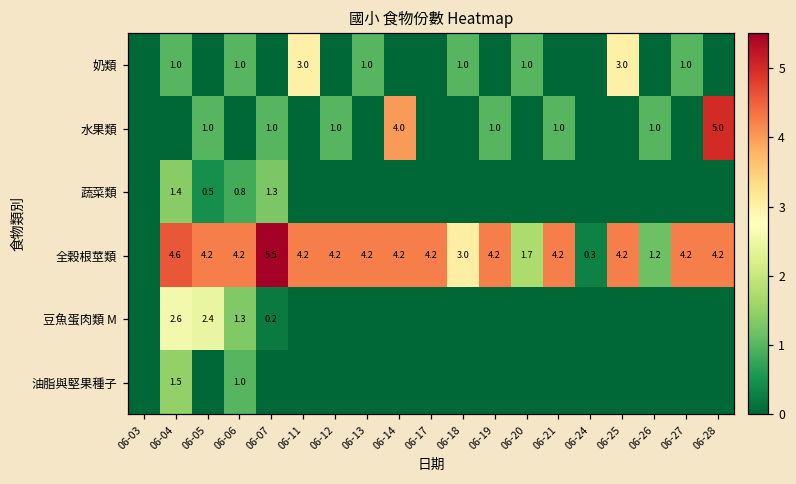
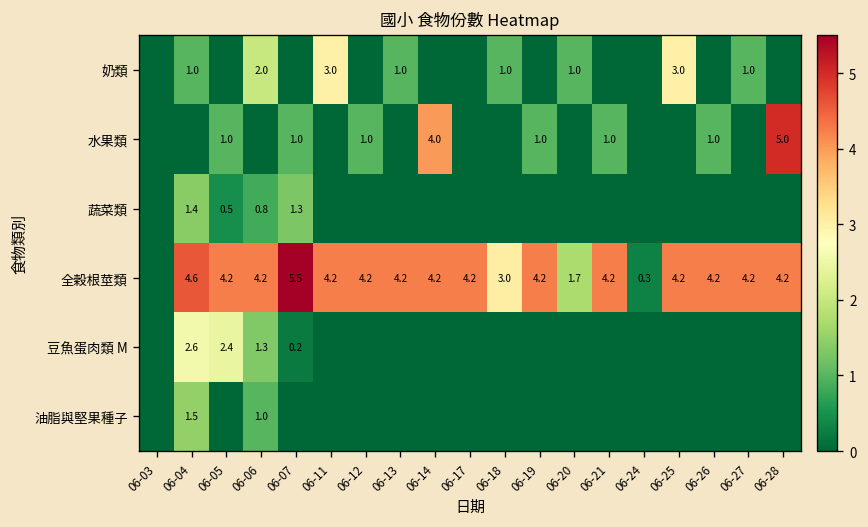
奶類, 06-06: 1.0 -> 2.0
全穀根莖類, 06-26: 1.2 -> 4.2
